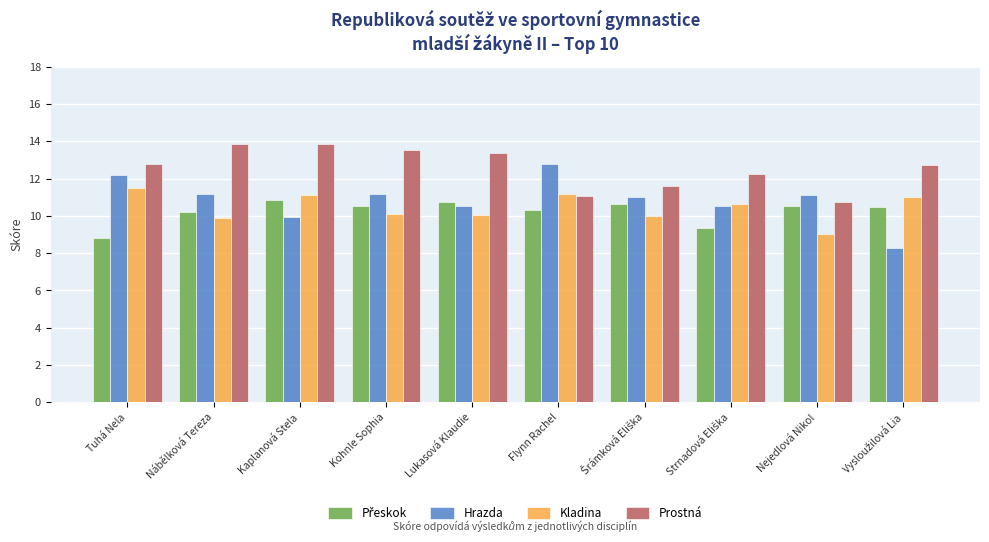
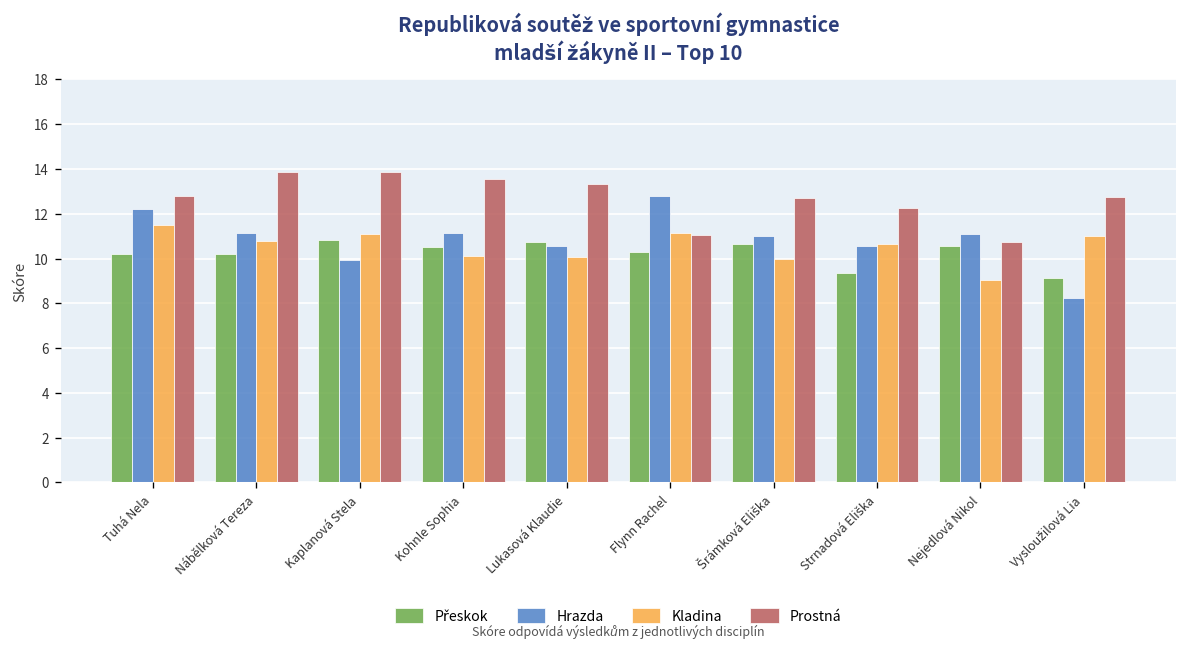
Přeskok, Tuhá Nela: 8.8 -> 10.2
Kladina, Nábělková Tereza: 9.9 -> 10.8
Prostná, Šrámková Eliška: 11.6 -> 12.7
Přeskok, Vysloužilová Lia: 10.5 -> 9.1
